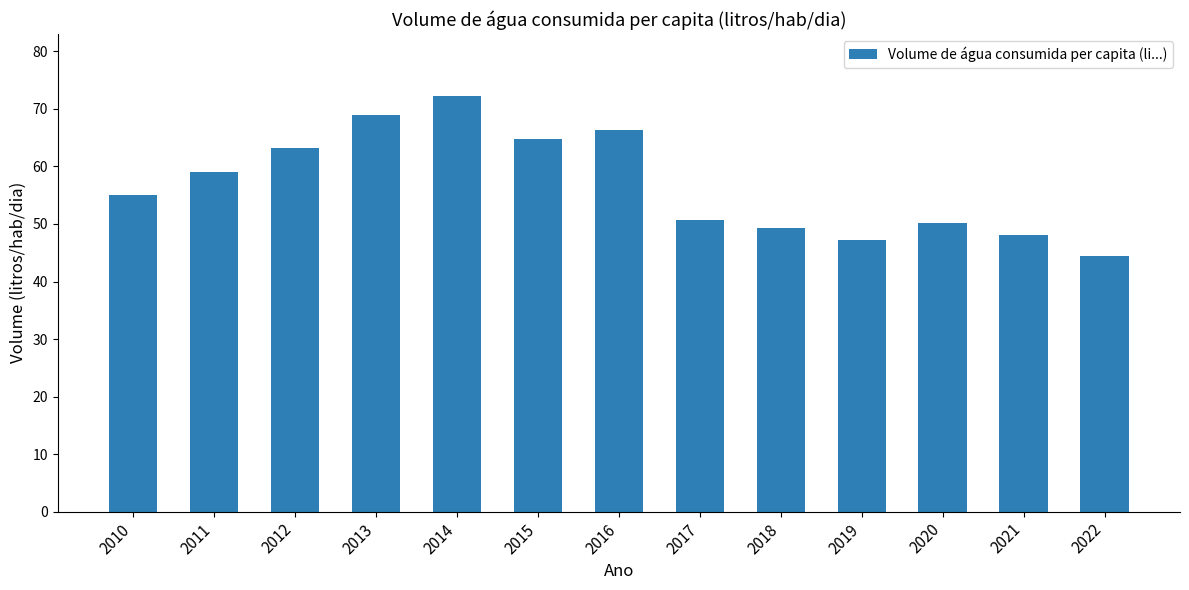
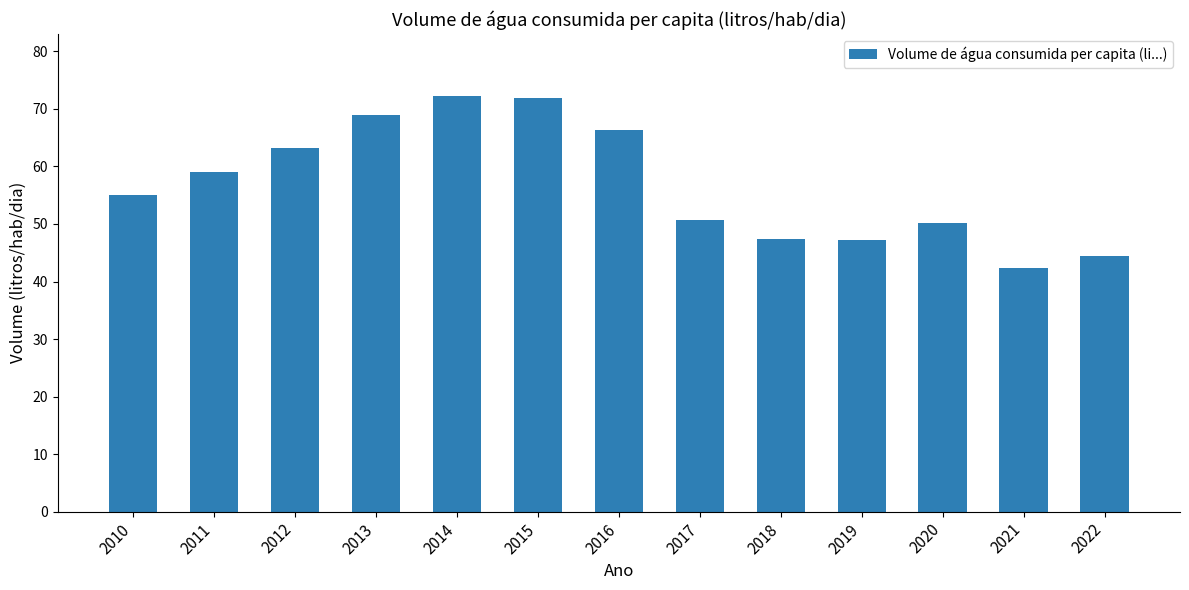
2015: 65 -> 72
2018: 49 -> 47
2021: 48 -> 42
